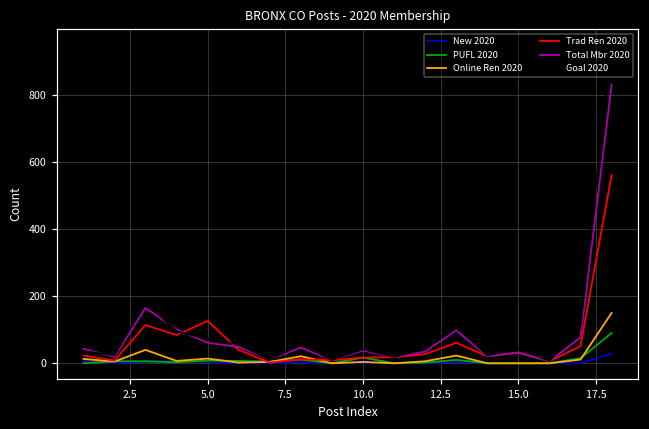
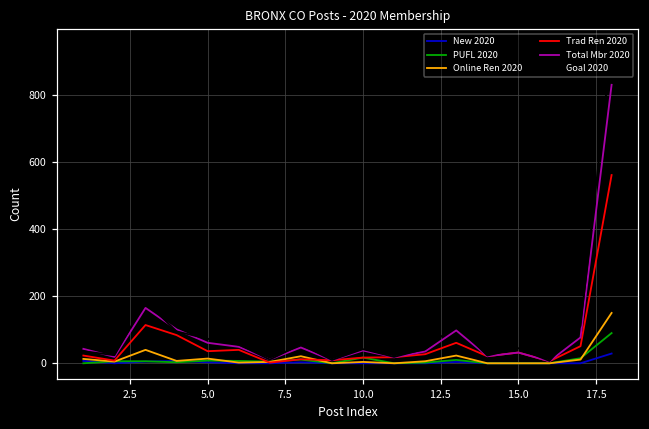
Trad Ren 2020, 5.0: 130 -> 40
